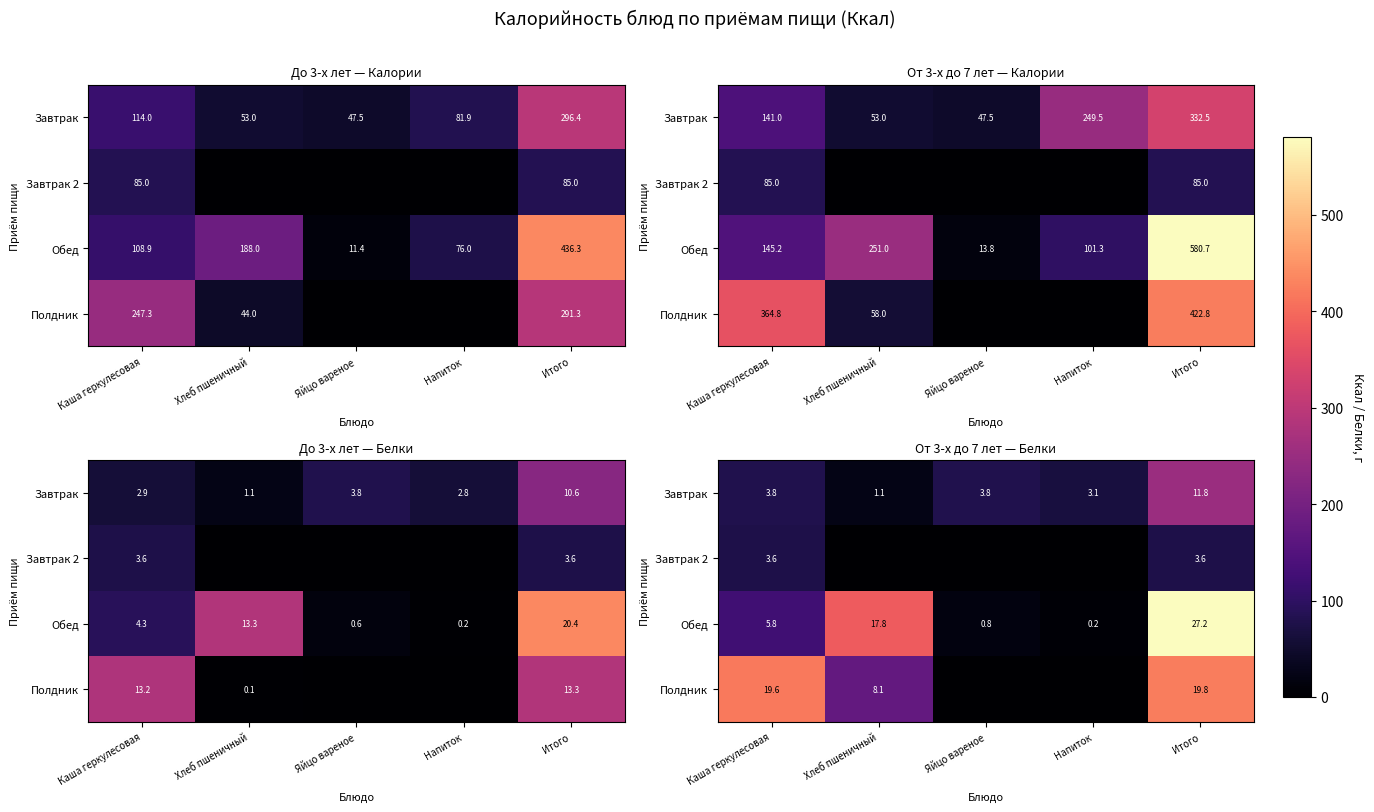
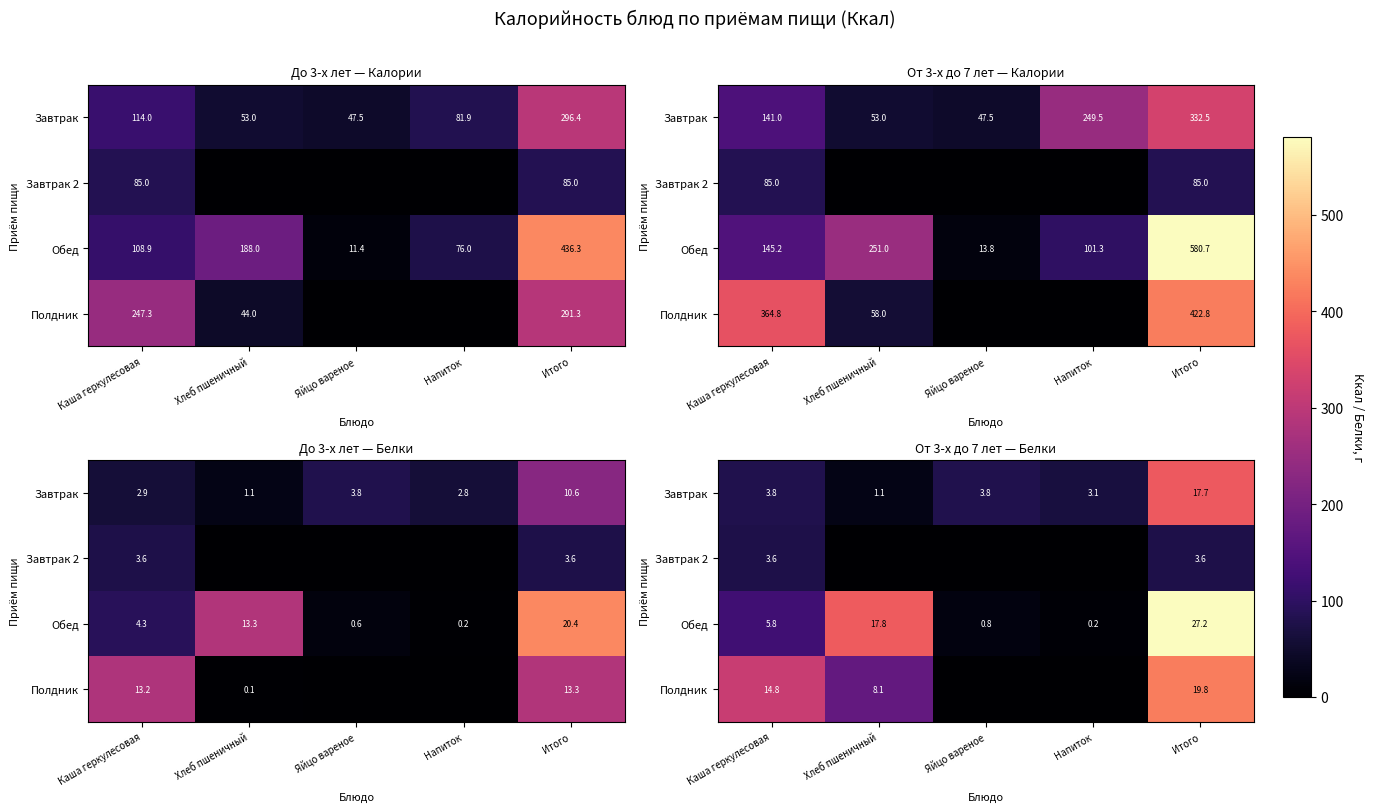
От 3-х до 7 лет — Белки, Завтрак, Итого: 11.8 -> 17.7
От 3-х до 7 лет — Белки, Полдник, Каша геркулесовая: 19.6 -> 14.8
